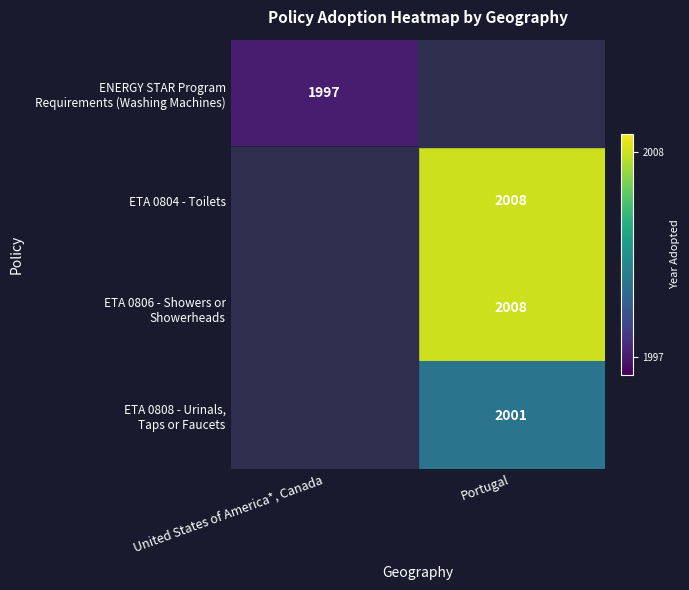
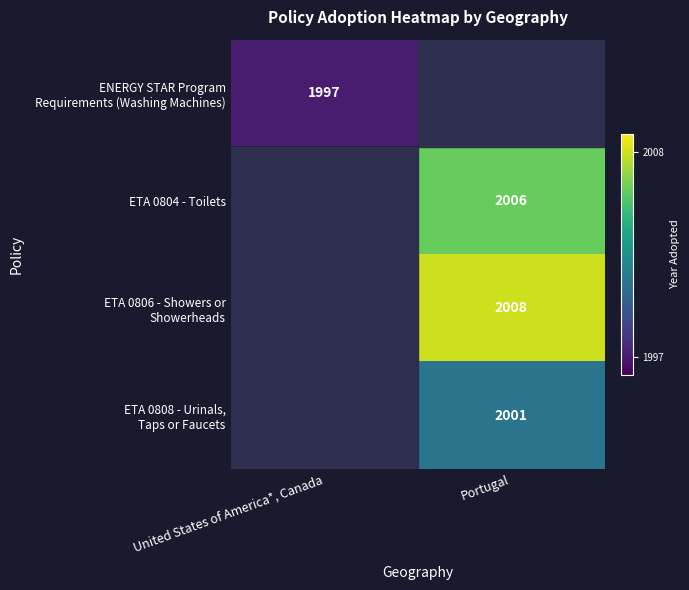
ETA 0804 - Toilets, Portugal: 2008 -> 2006
